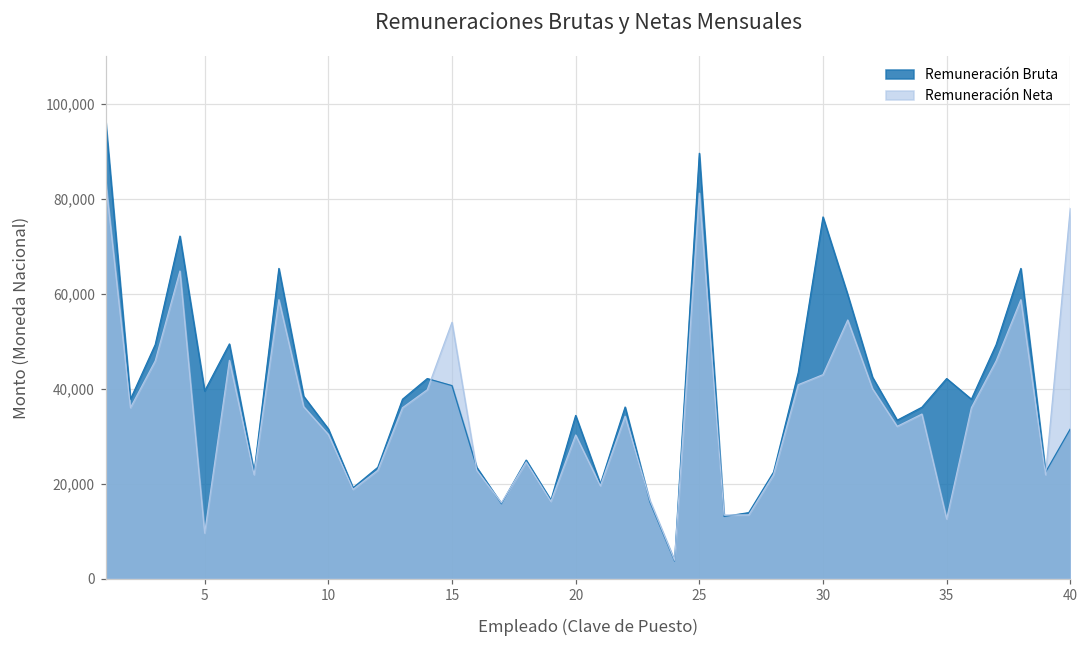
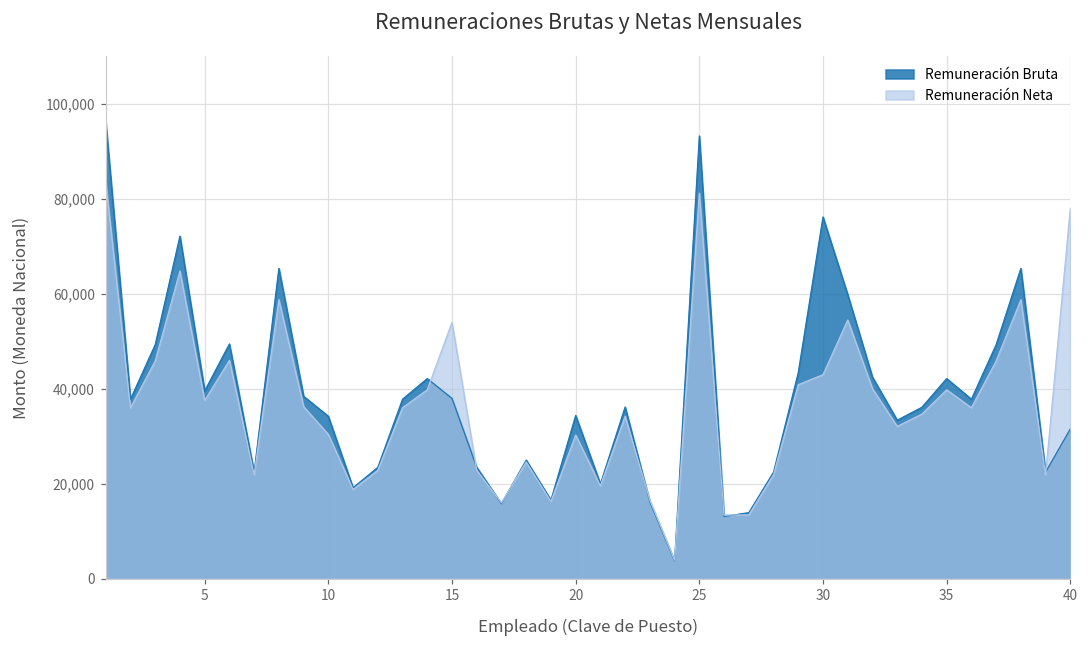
Remuneración Neta, 5: 10,000 -> 38,000
Remuneración Bruta, 10: 32,000 -> 34,000
Remuneración Bruta, 15: 41,000 -> 38,000
Remuneración Bruta, 25: 90,000 -> 93,000
Remuneración Neta, 35: 13,000 -> 40,000
